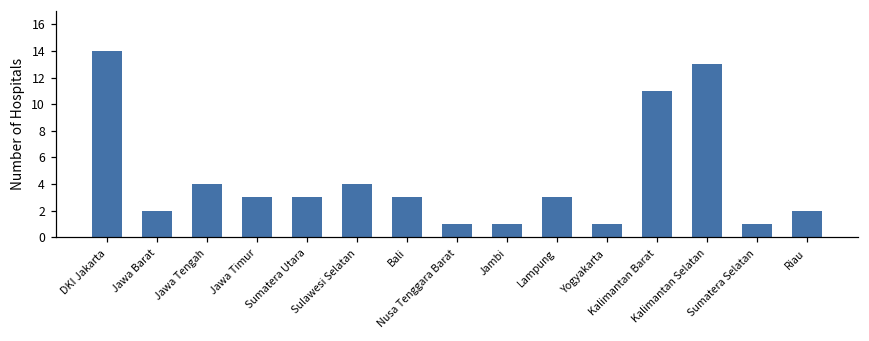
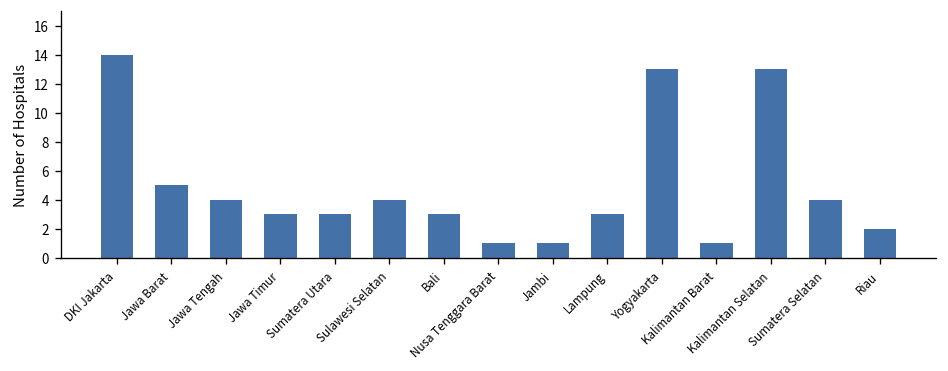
Jawa Barat: 2 -> 5
Yogyakarta: 1 -> 13
Kalimantan Barat: 11 -> 1
Sumatera Selatan: 1 -> 4
